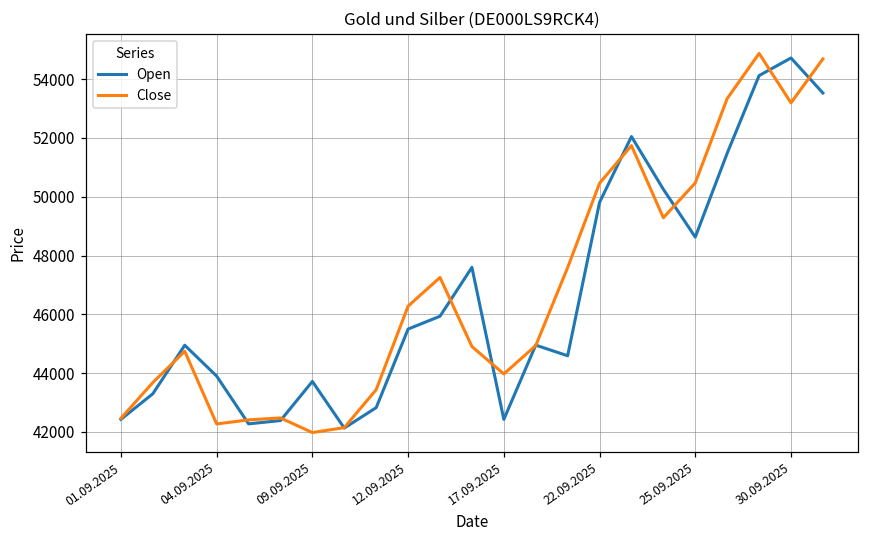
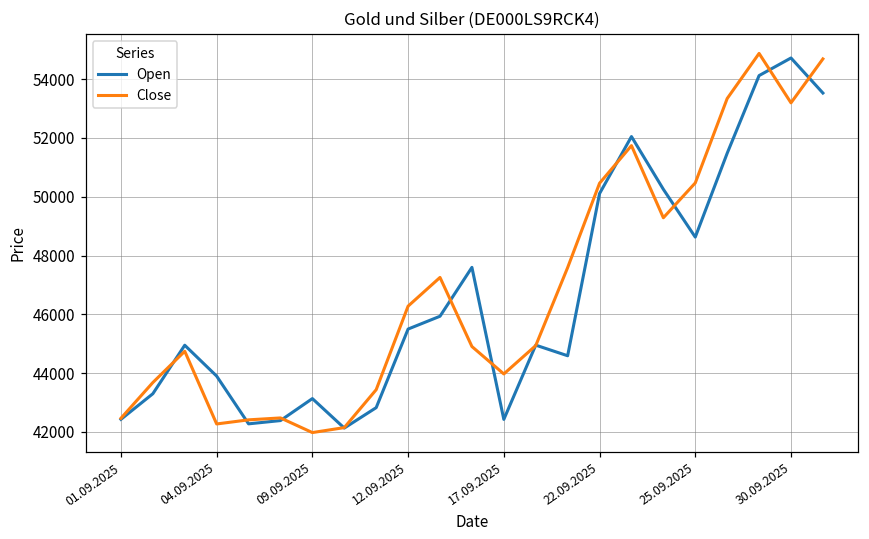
Open, 09.09.2025: 43700 -> 43100
Open, 22.09.2025: 49800 -> 50100
